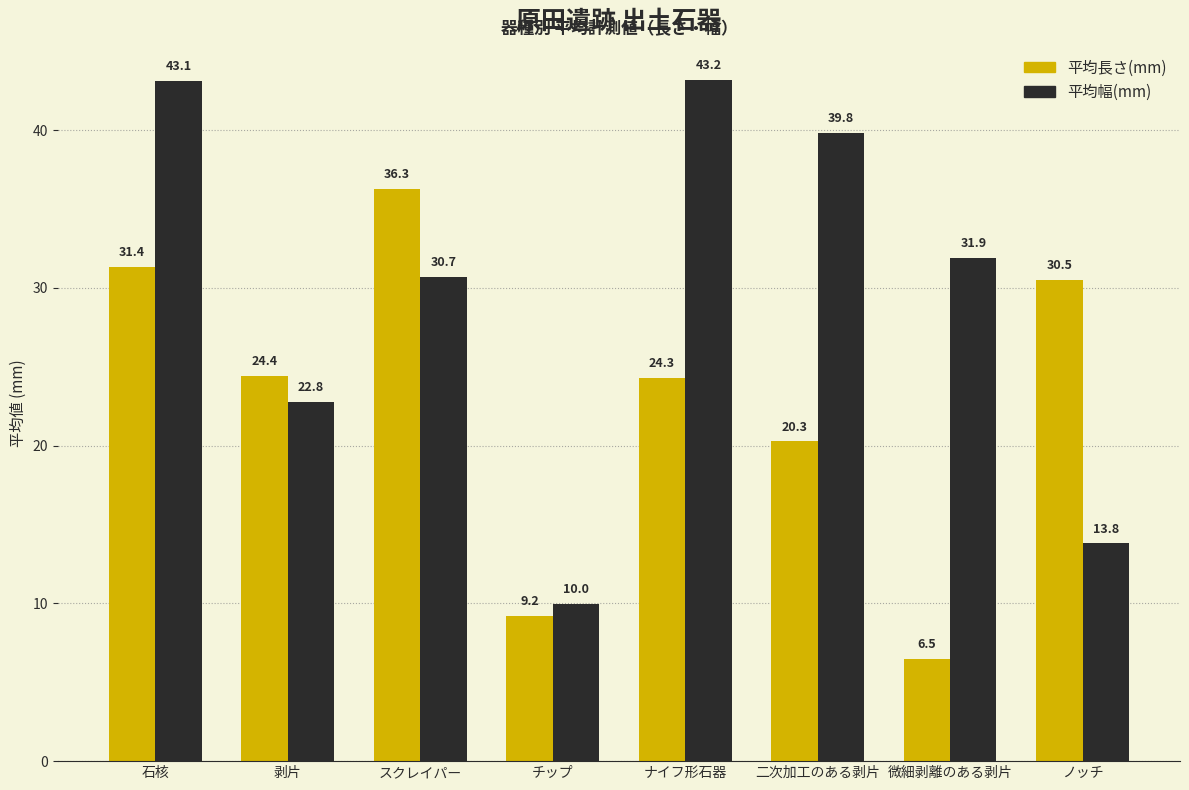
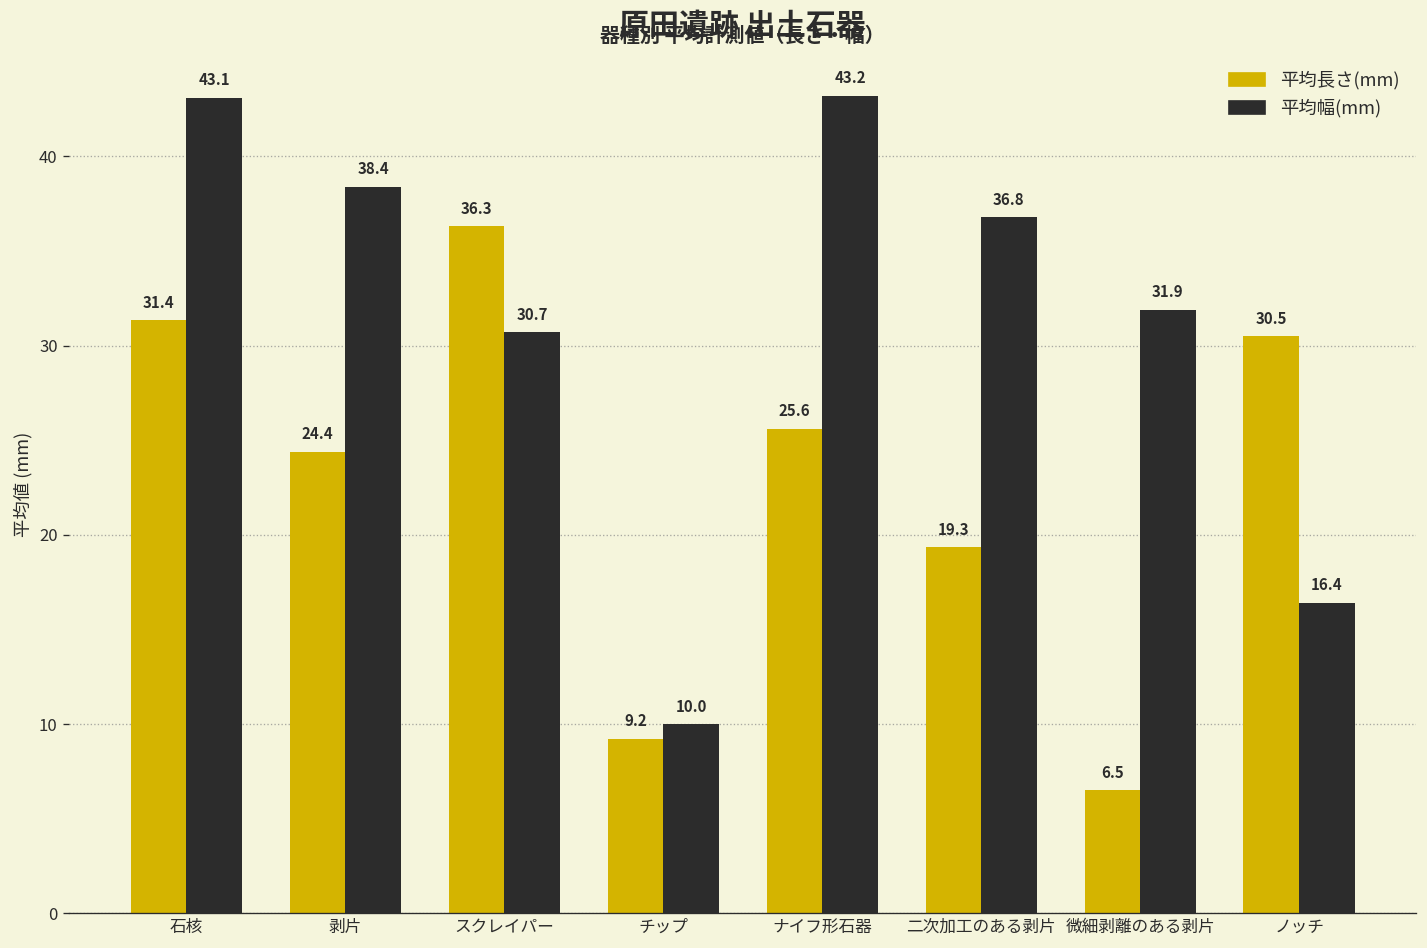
平均幅(mm), 剥片: 22.8 -> 38.4
平均長さ(mm), ナイフ形石器: 24.3 -> 25.6
平均長さ(mm), 二次加工のある剥片: 20.3 -> 19.3
平均幅(mm), 二次加工のある剥片: 39.8 -> 36.8
平均幅(mm), ノッチ: 13.8 -> 16.4
